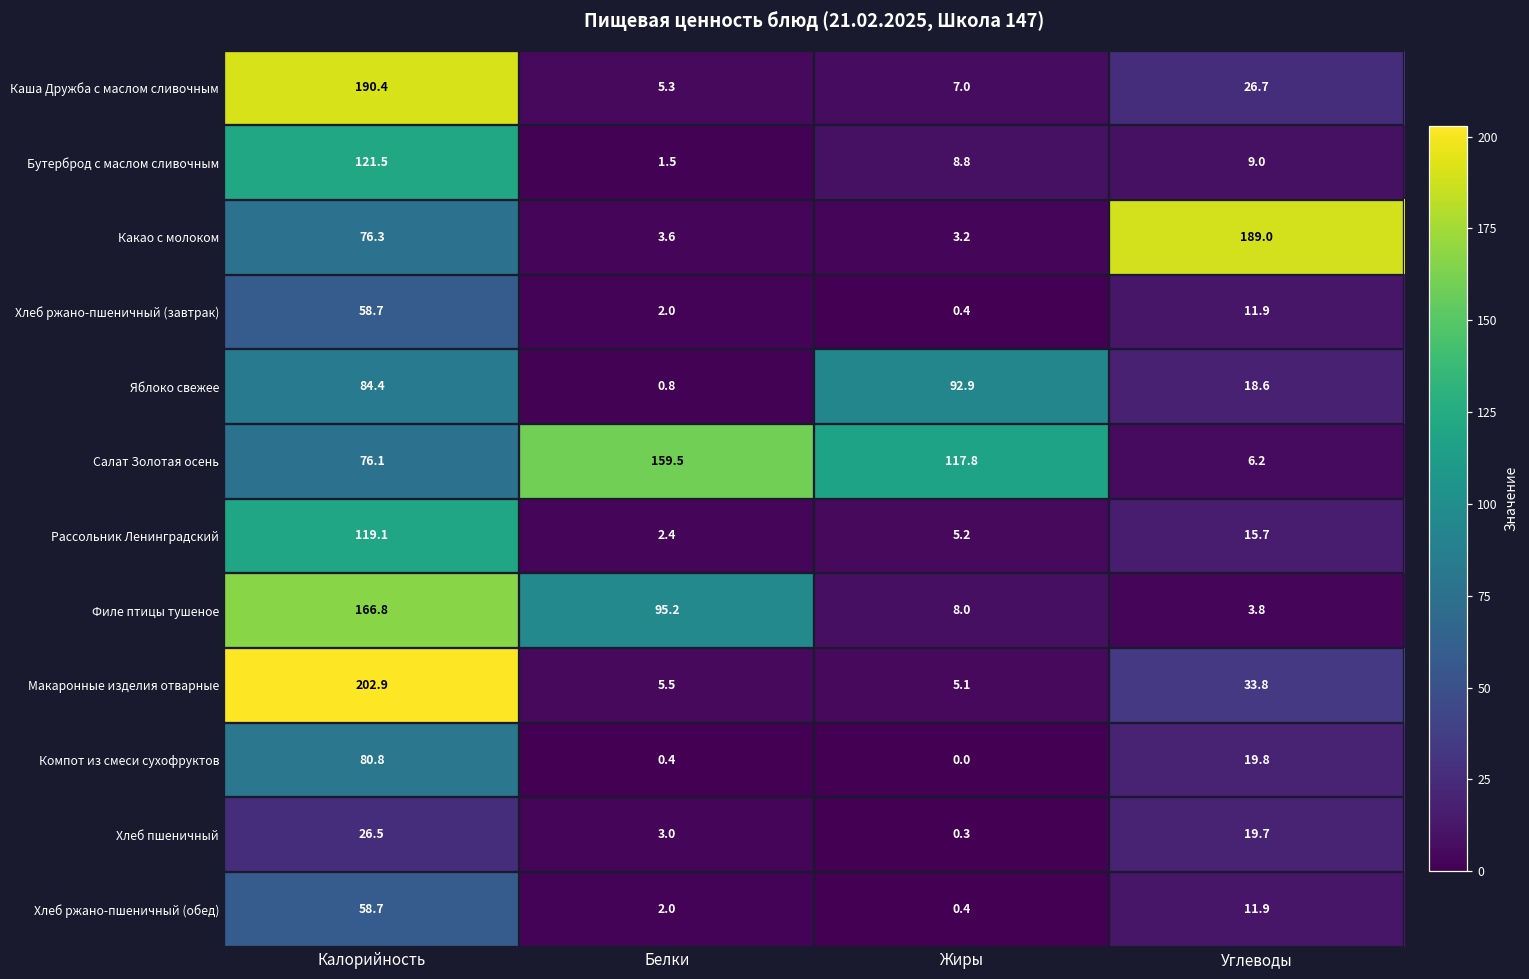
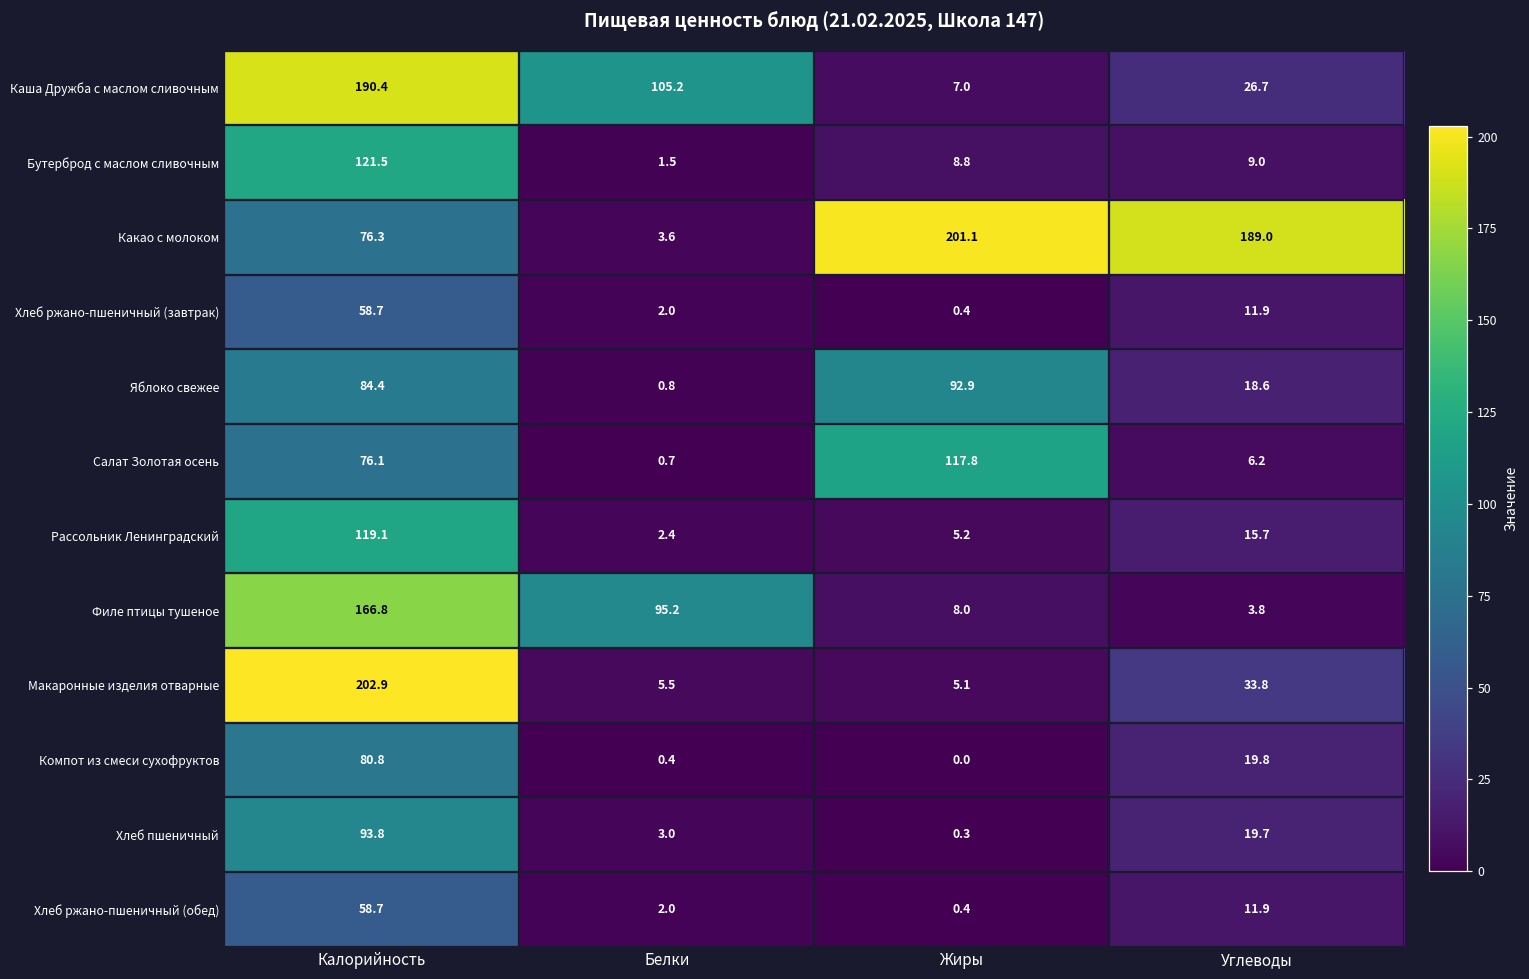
Каша Дружба с маслом сливочным, Белки: 5.3 -> 105.2
Какао с молоком, Жиры: 3.2 -> 201.1
Салат Золотая осень, Белки: 159.5 -> 0.7
Хлеб пшеничный, Калорийность: 26.5 -> 93.8
